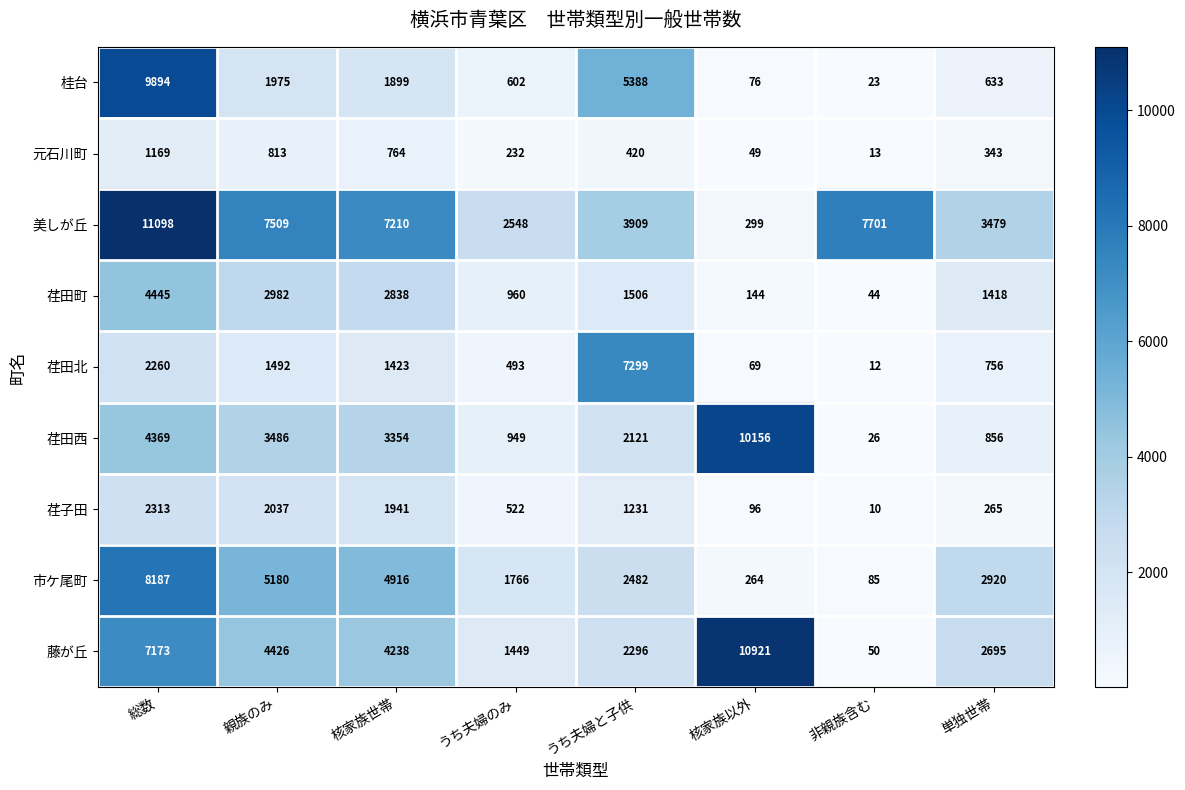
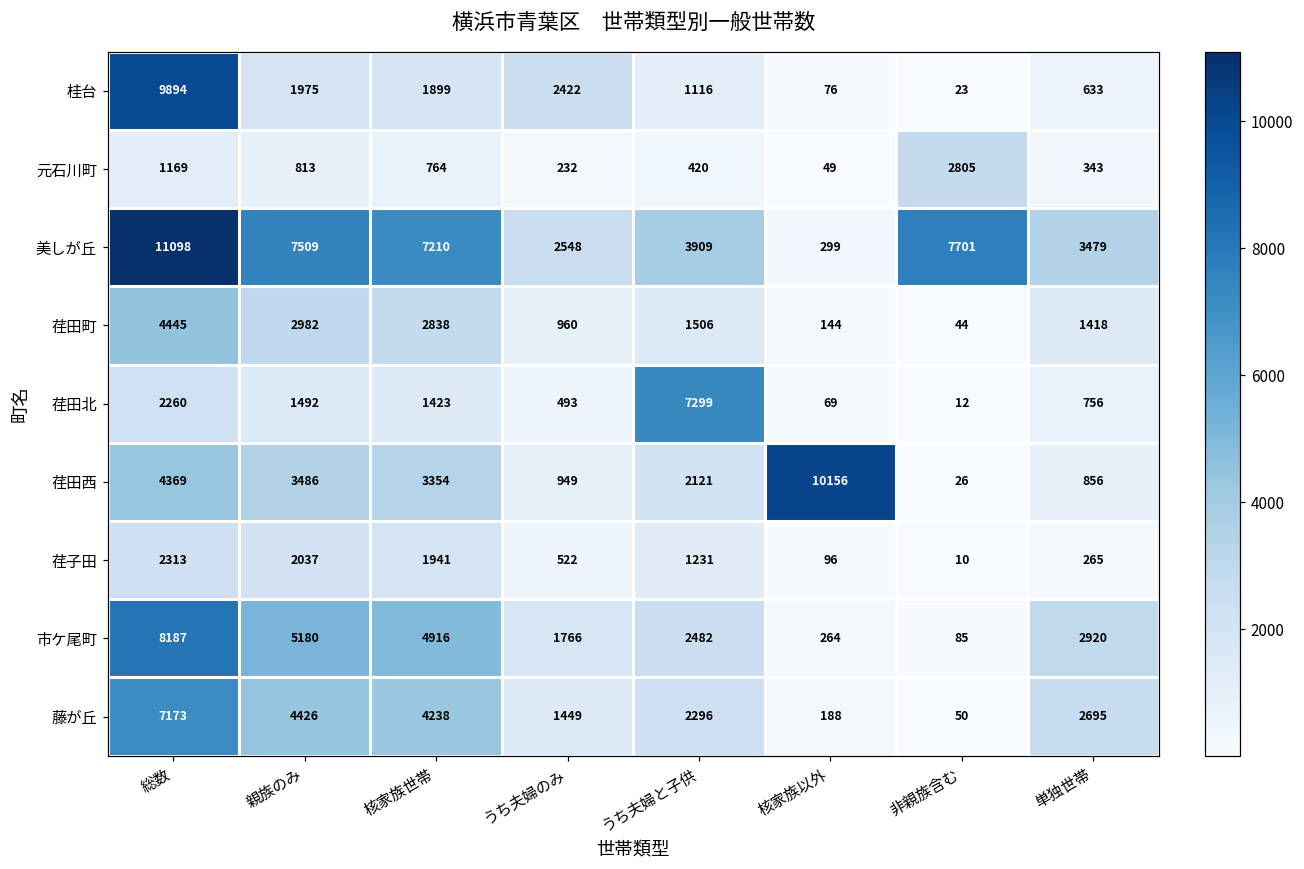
桂台, うち夫婦のみ: 602 -> 2422
桂台, うち夫婦と子供: 5388 -> 1116
元石川町, 非親族含む: 13 -> 2805
藤が丘, 核家族以外: 10921 -> 188
